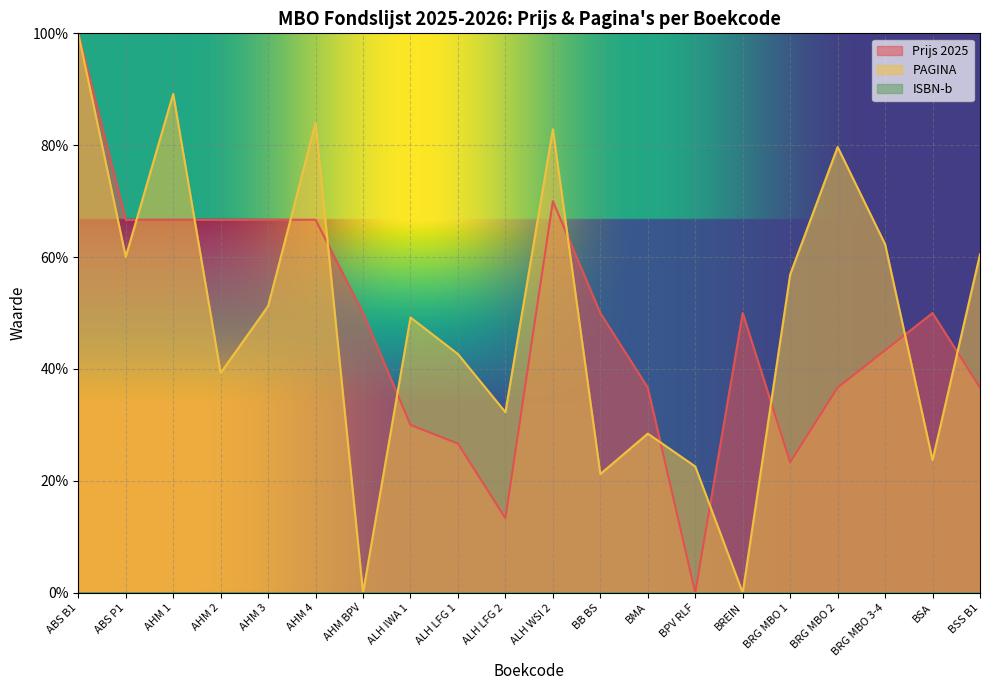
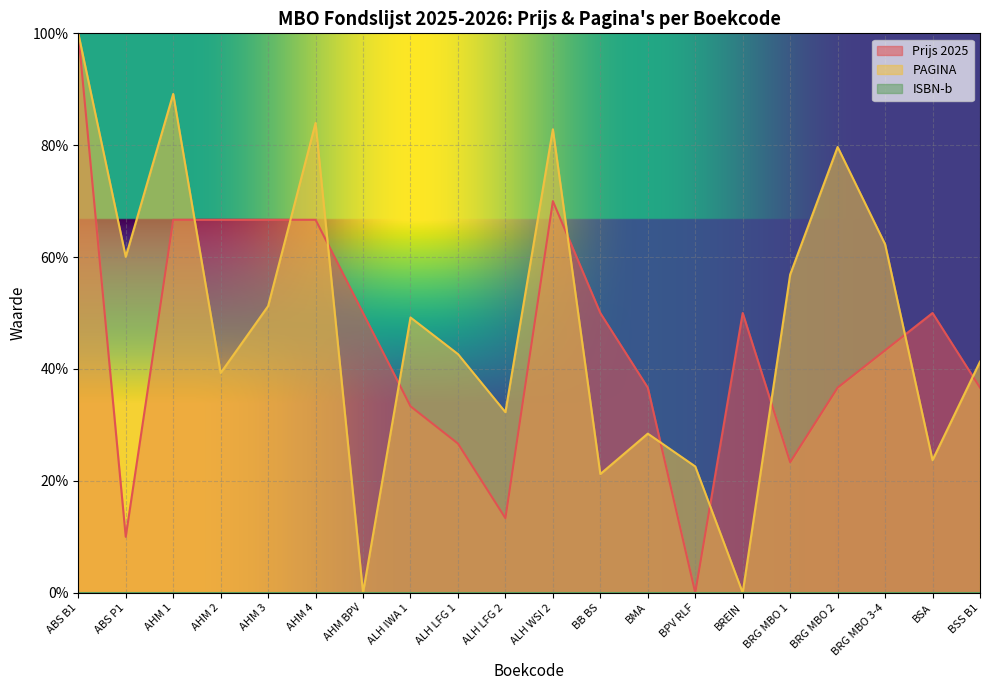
Prijs 2025, ABS P1: 67% -> 10%
Prijs 2025, ALH IWA 1: 30% -> 33%
PAGINA, BSS B1: 60% -> 41%
